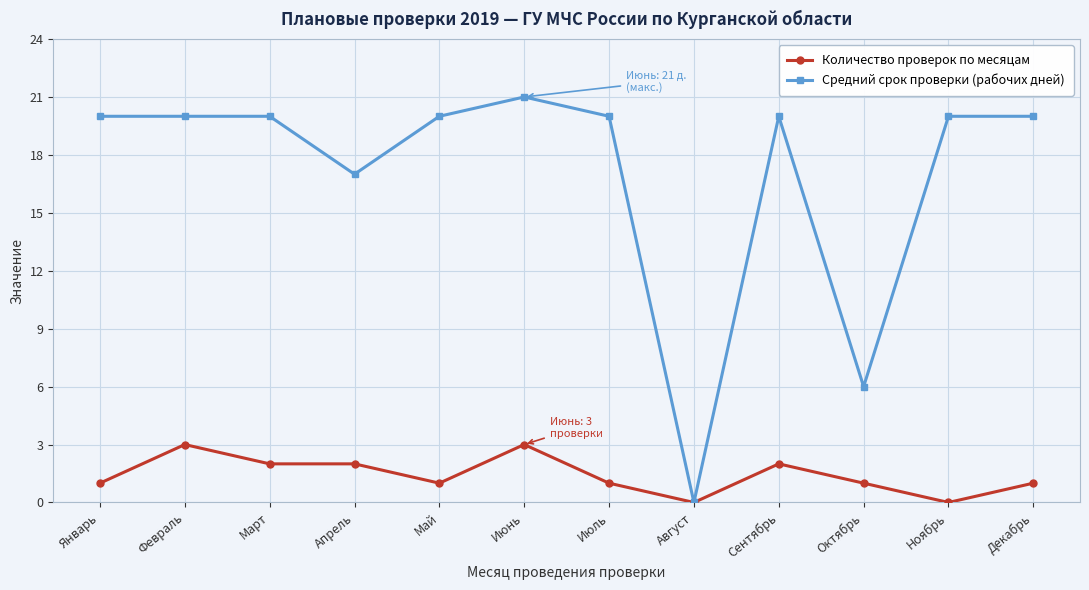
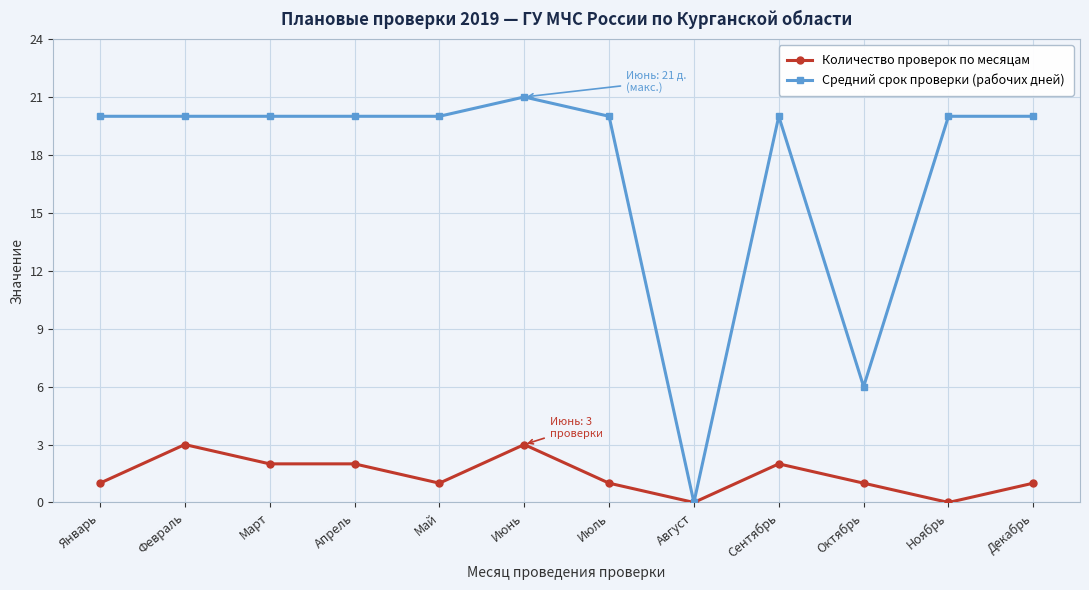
Средний срок проверки (рабочих дней), Апрель: 17 -> 20
